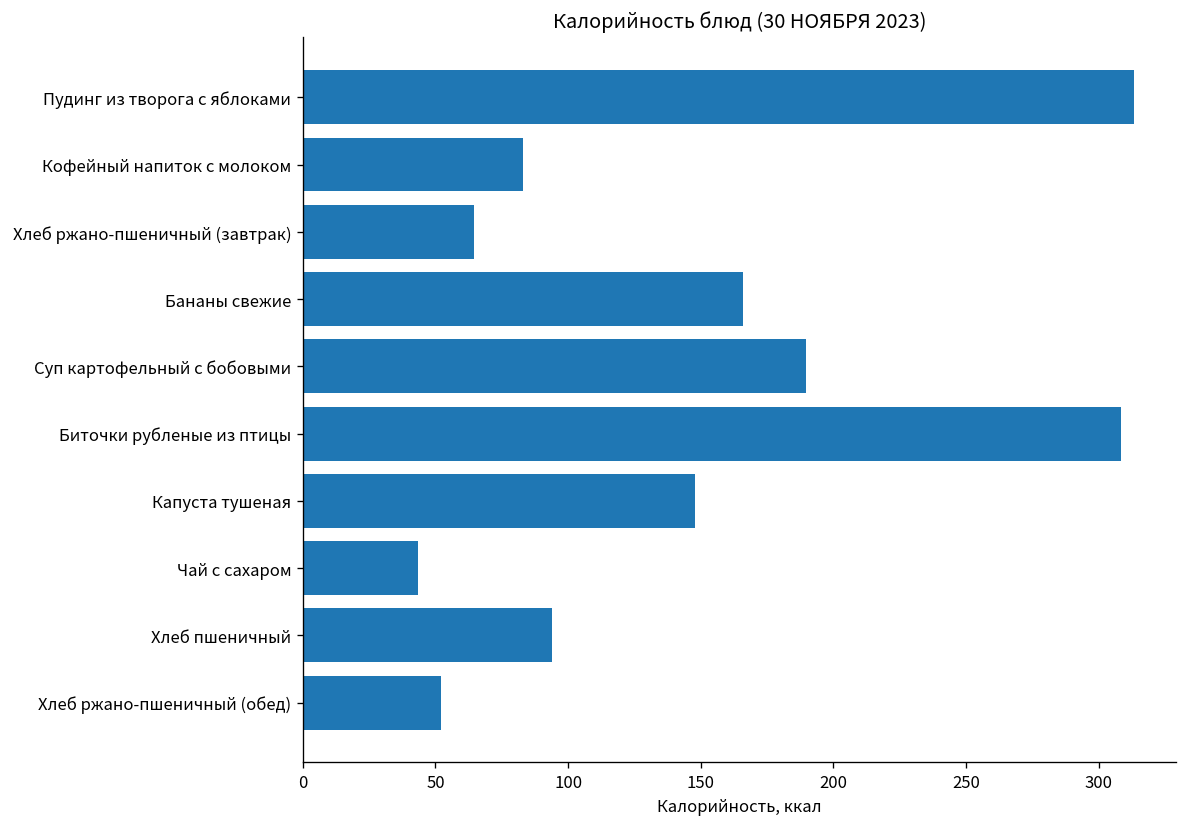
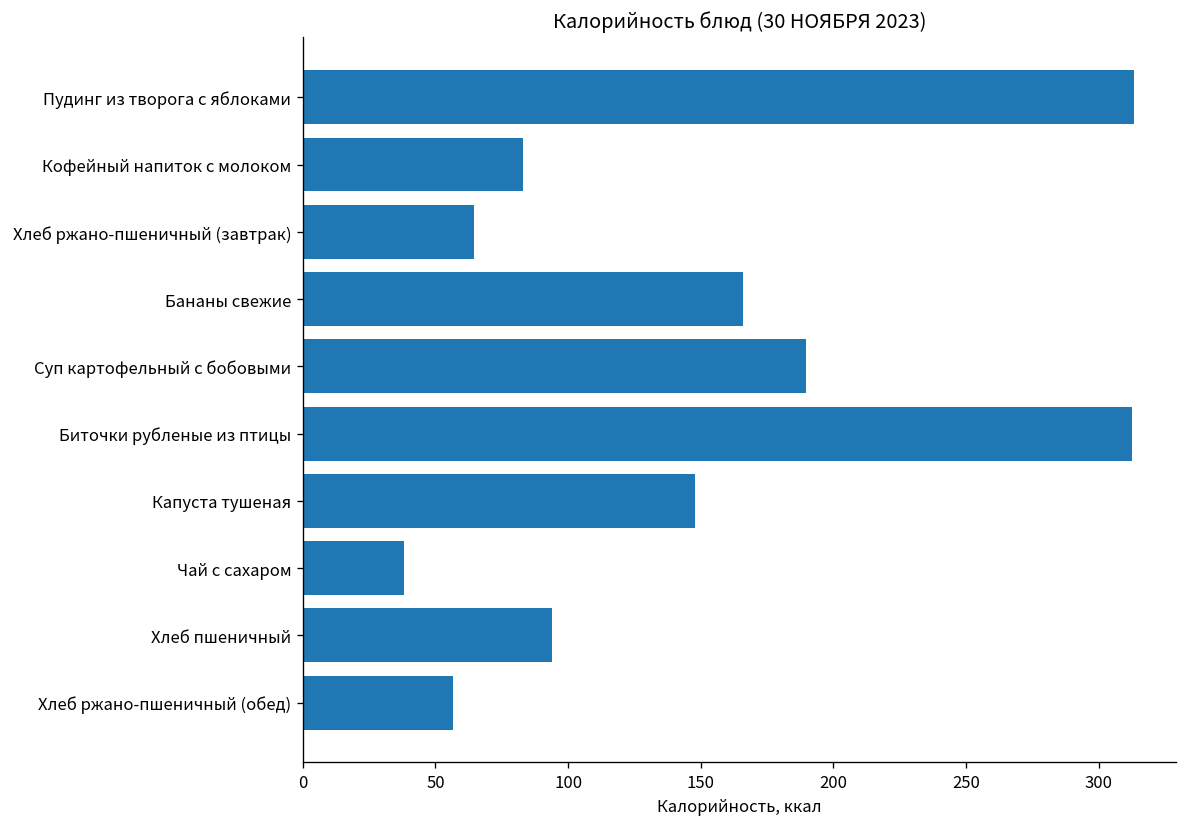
Биточки рубленые из птицы: 309 -> 312
Чай с сахаром: 44 -> 38
Хлеб ржано-пшеничный (обед): 52 -> 57
